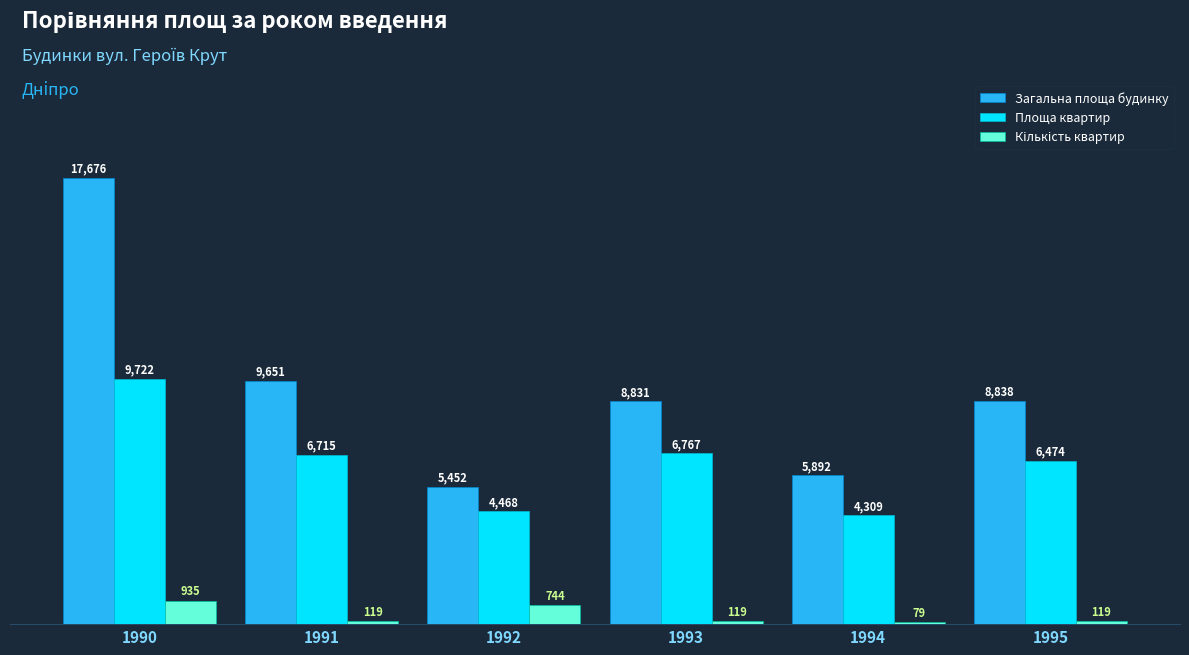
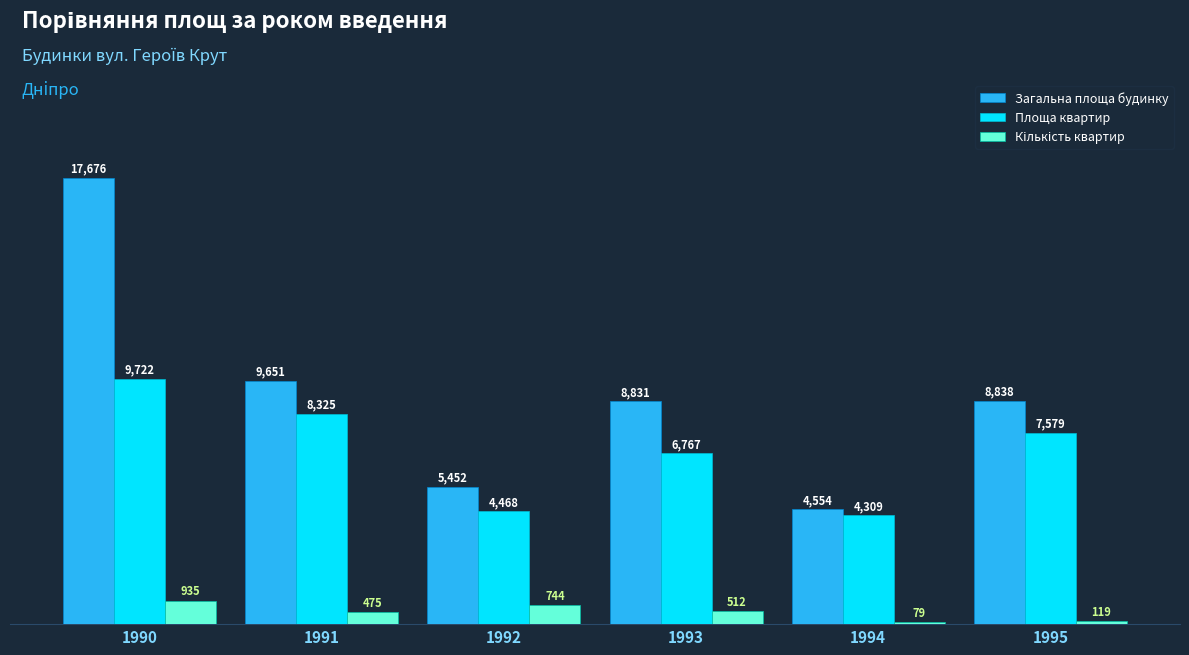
Площа квартир, 1991: 6,715 -> 8,325
Кількість квартир, 1991: 119 -> 475
Кількість квартир, 1993: 119 -> 512
Загальна площа будинку, 1994: 5,892 -> 4,554
Площа квартир, 1995: 6,474 -> 7,579
